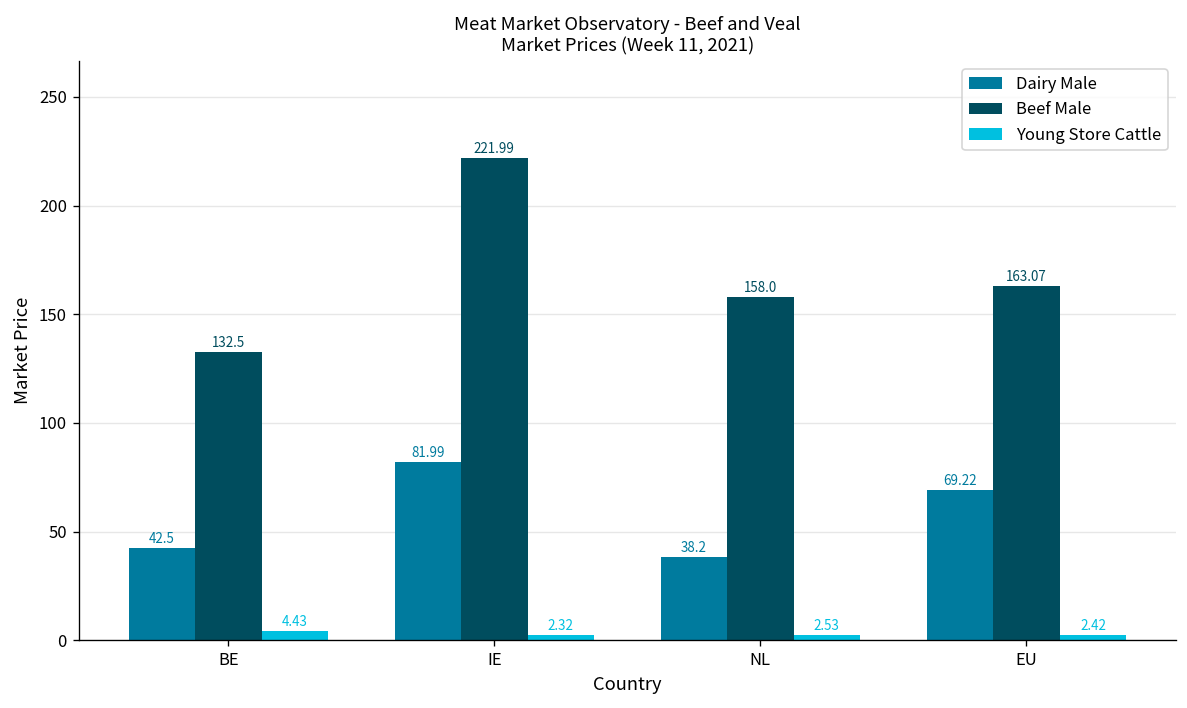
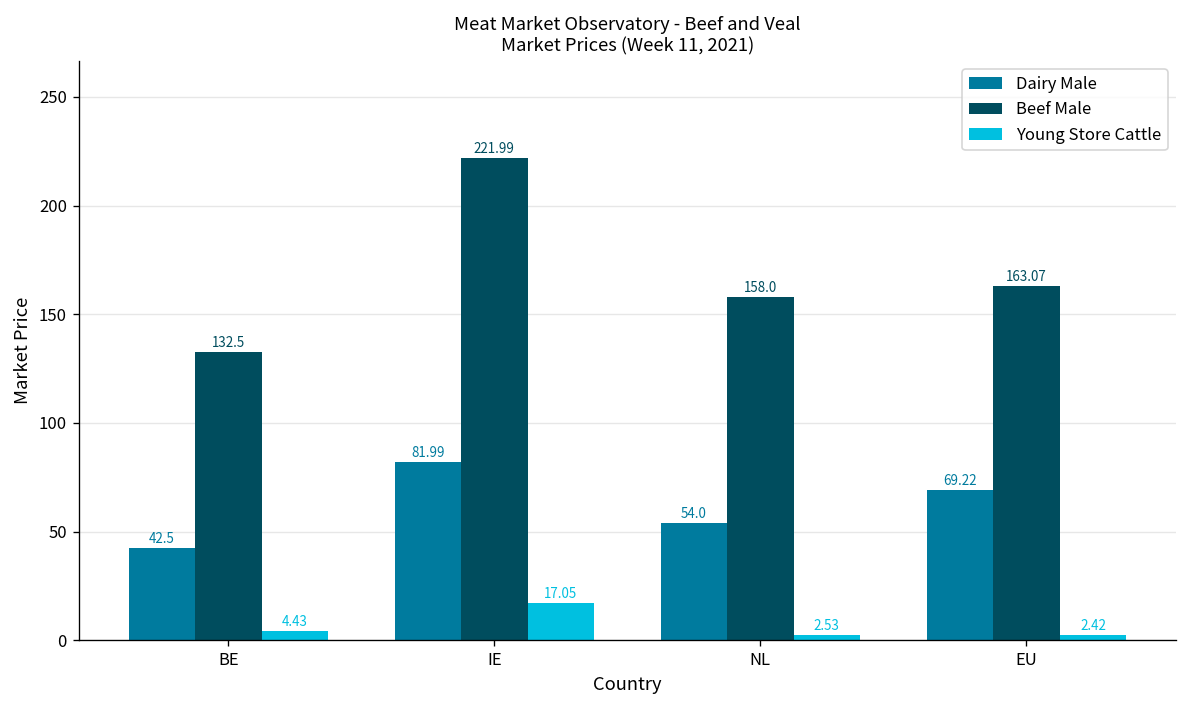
Young Store Cattle, IE: 2.32 -> 17.05
Dairy Male, NL: 38.2 -> 54.0
